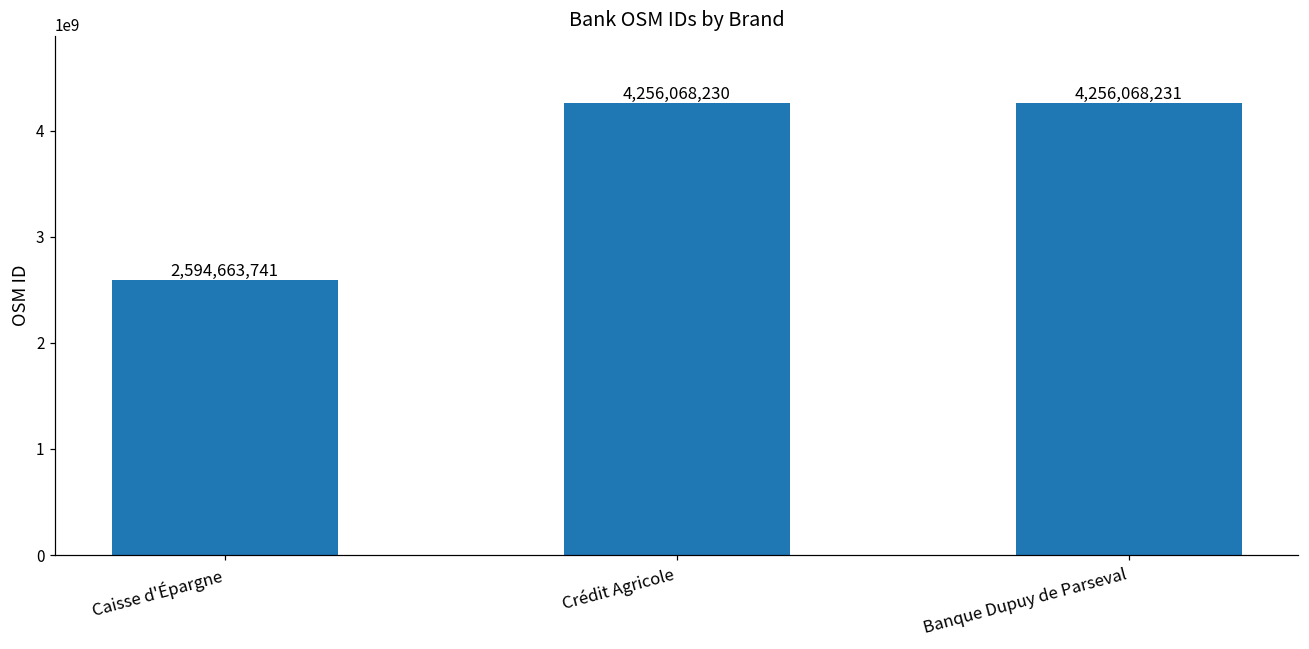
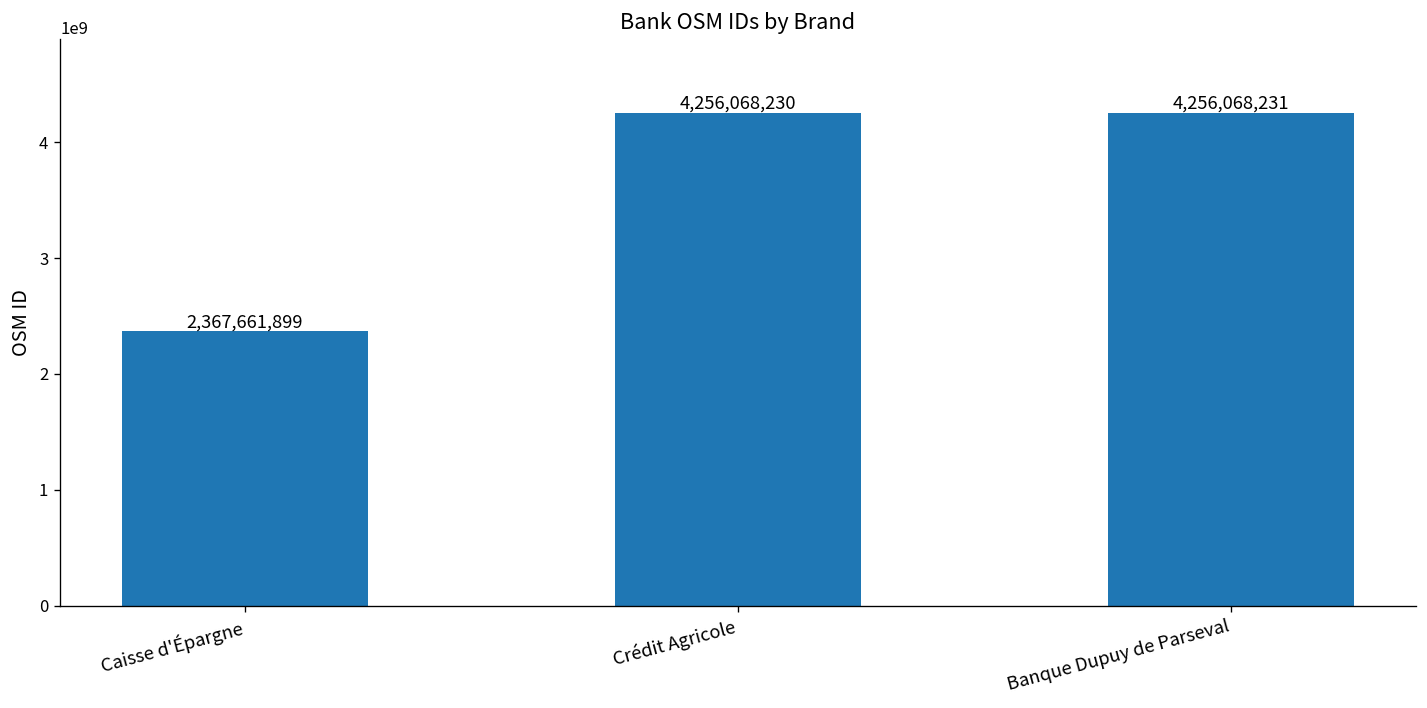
Caisse d'Épargne: 2,594,663,741 -> 2,367,661,899
